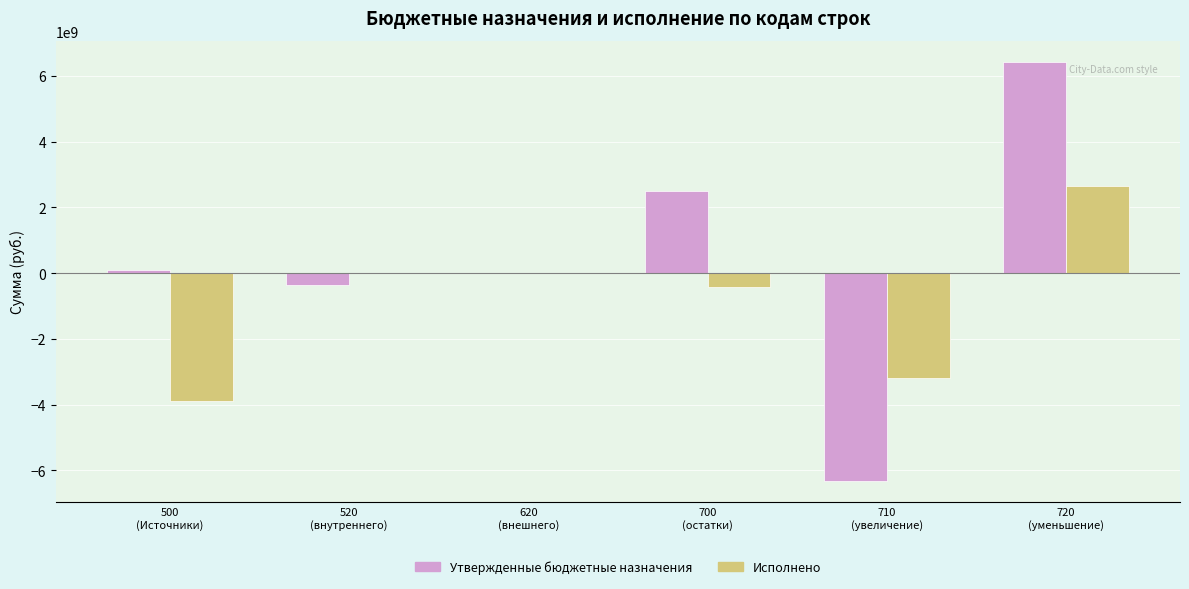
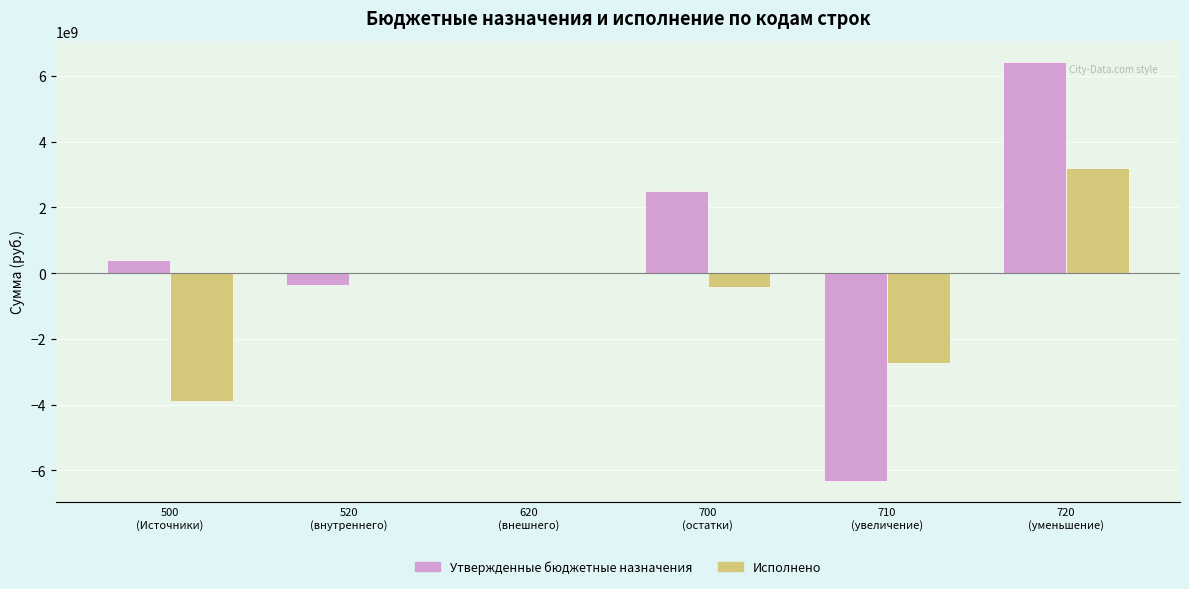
Утвержденные бюджетные назначения, 500 (Источники): 100000000 -> 400000000
Исполнено, 710 (увеличение): -3200000000 -> -2700000000
Исполнено, 720 (уменьшение): 2700000000 -> 3200000000
